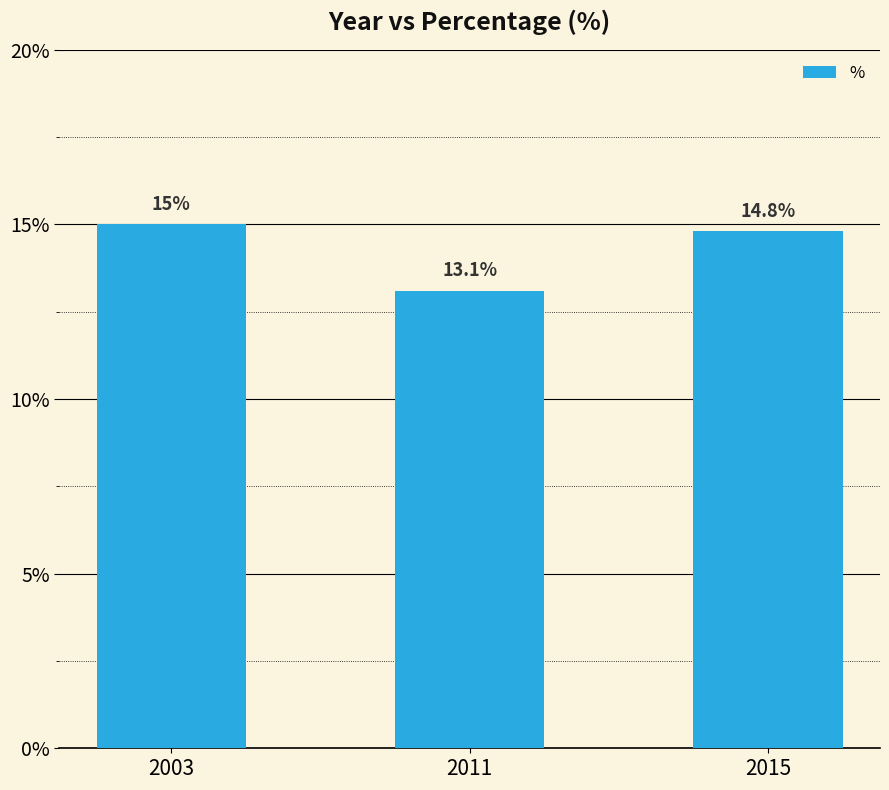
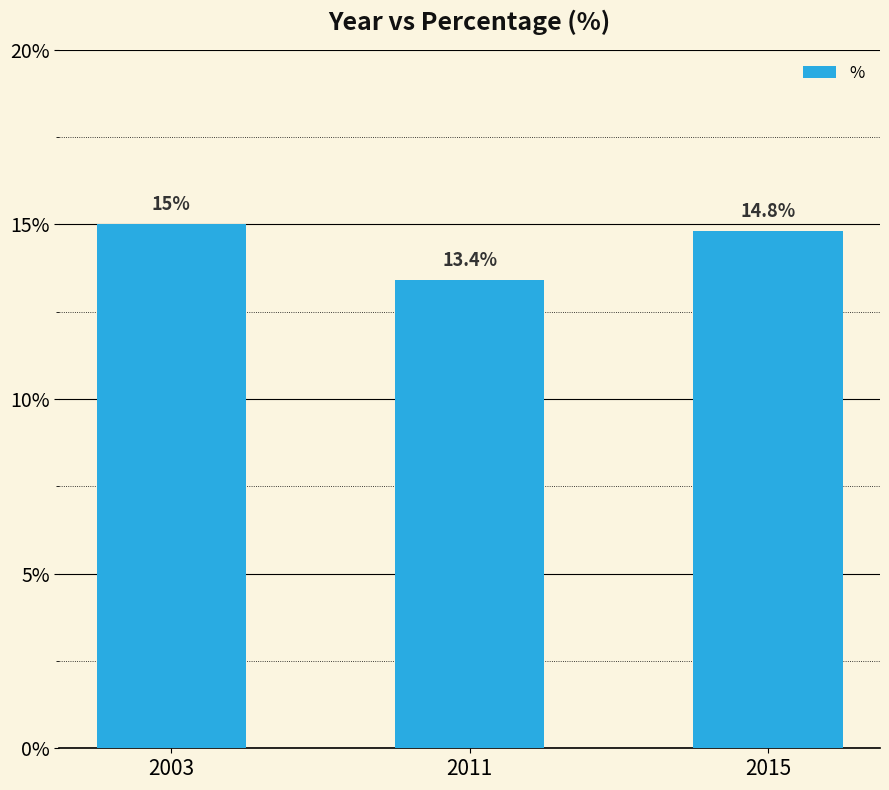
2011: 13.1% -> 13.4%
